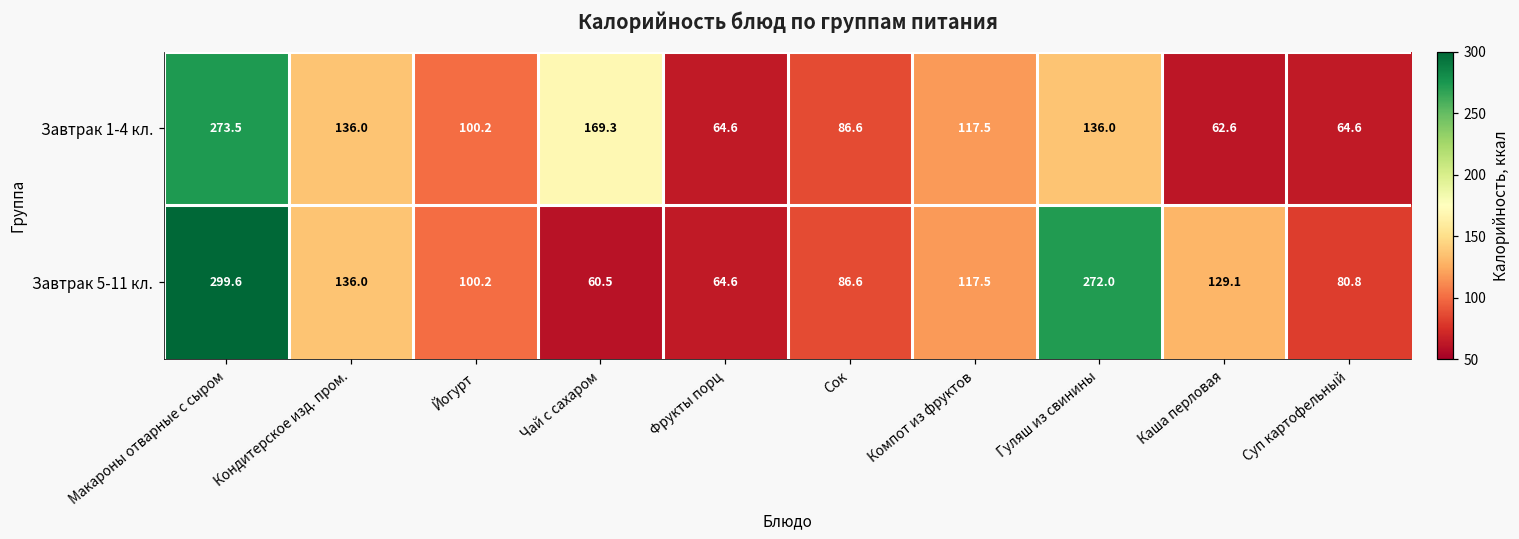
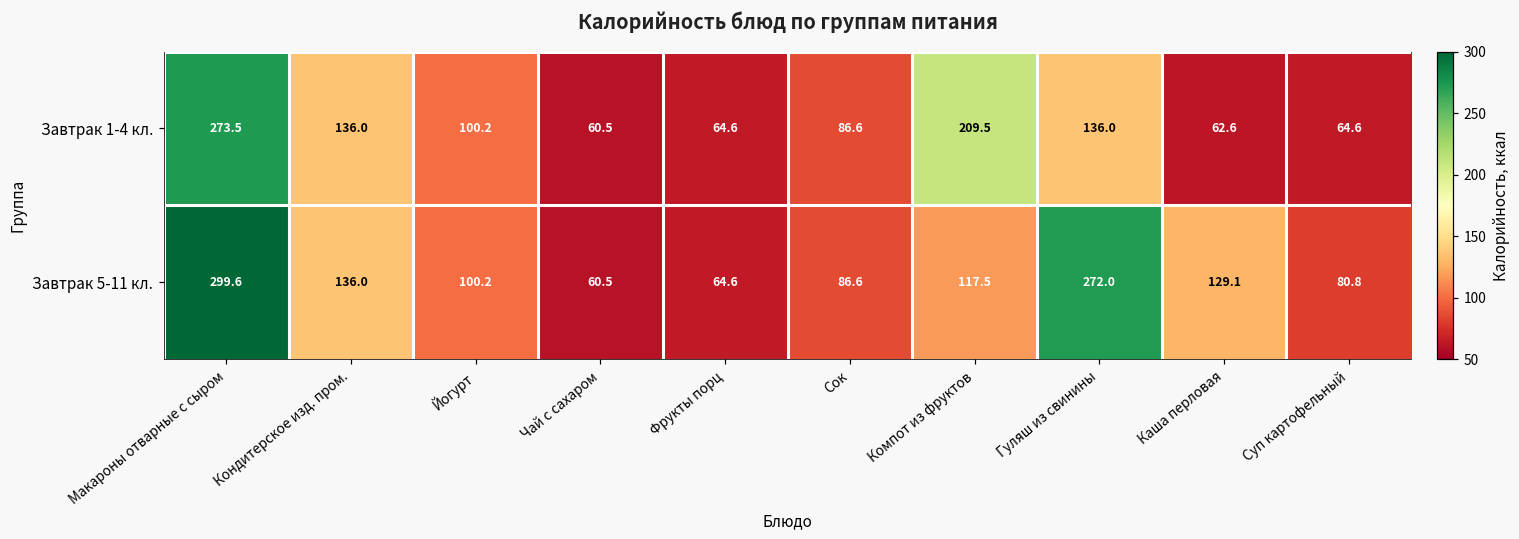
Завтрак 1-4 кл., Чай с сахаром: 169.3 -> 60.5
Завтрак 1-4 кл., Компот из фруктов: 117.5 -> 209.5
